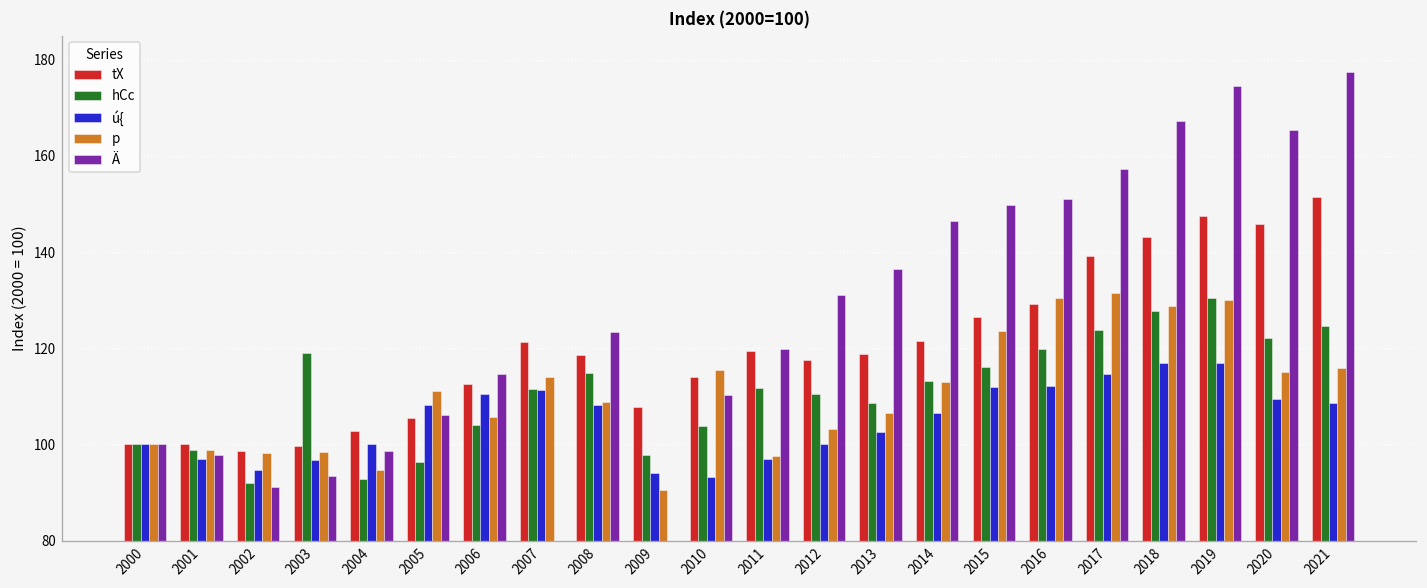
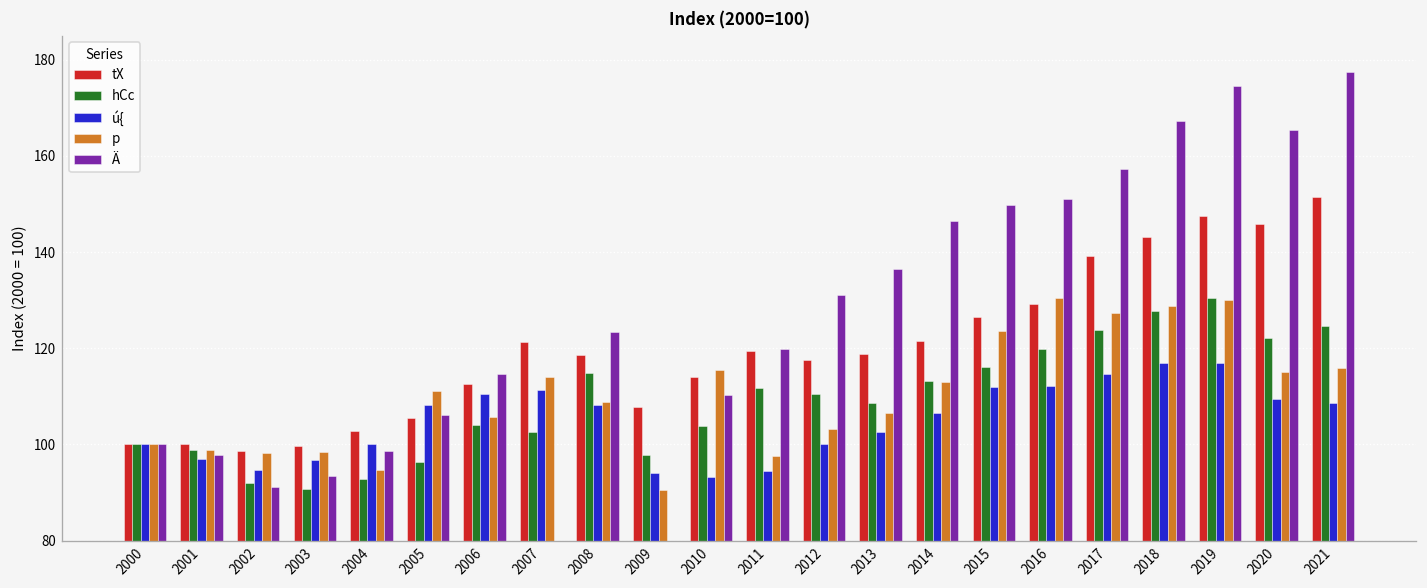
hCc, 2003: 119 -> 91
hCc, 2007: 112 -> 103
ú{, 2011: 97 -> 94
p, 2017: 131 -> 127
